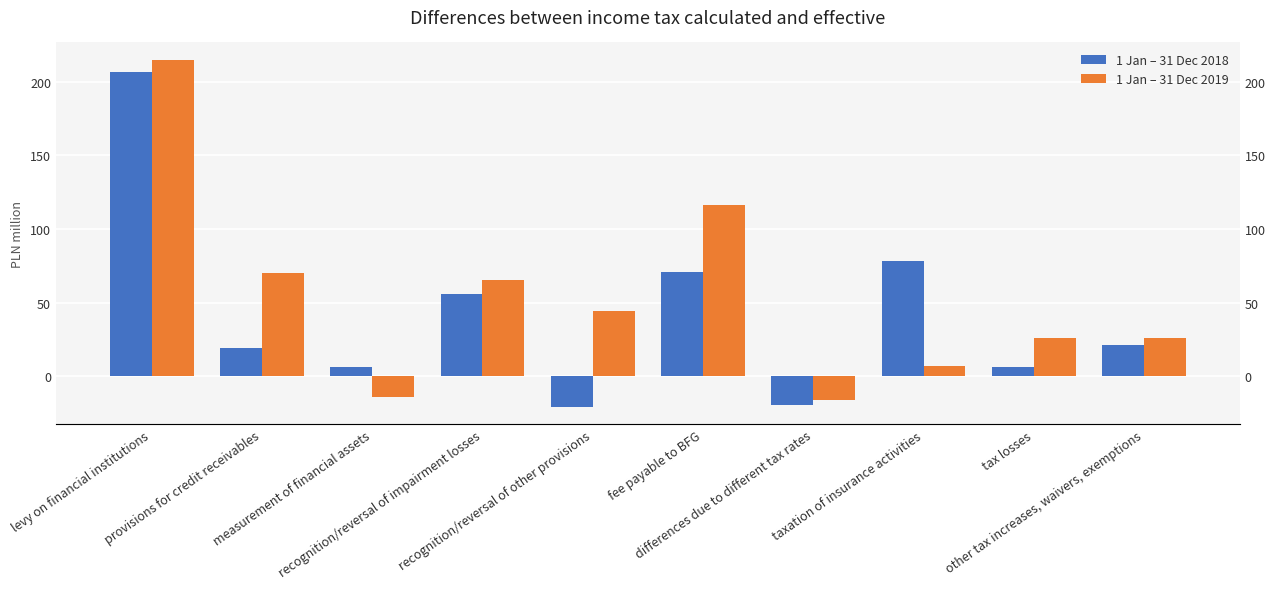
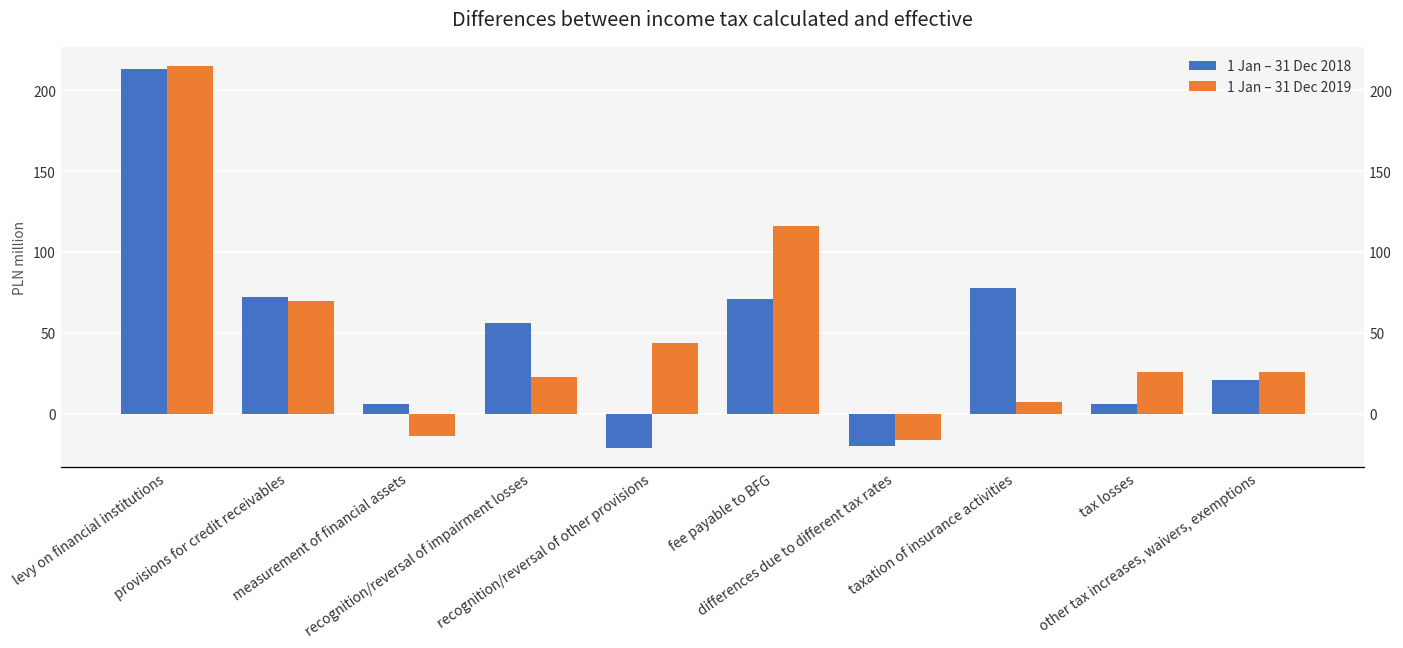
1 Jan – 31 Dec 2018, levy on financial institutions: 207 -> 213
1 Jan – 31 Dec 2018, provisions for credit receivables: 19 -> 72
1 Jan – 31 Dec 2019, recognition/reversal of impairment losses: 65 -> 23
